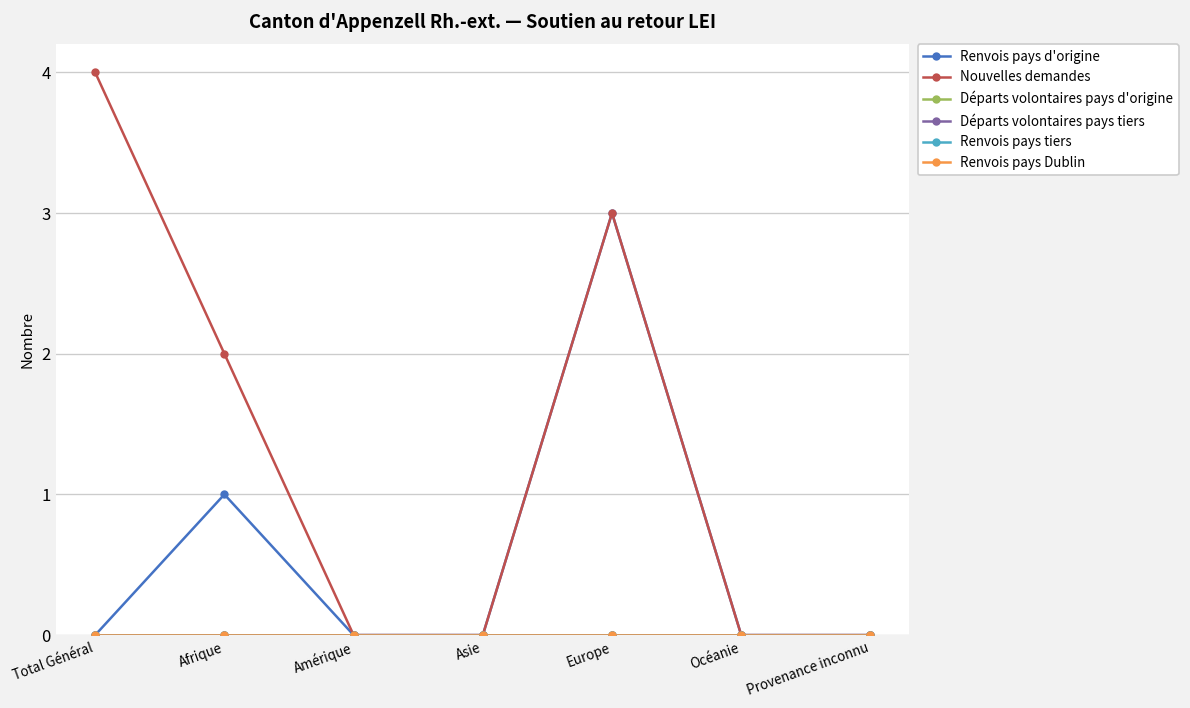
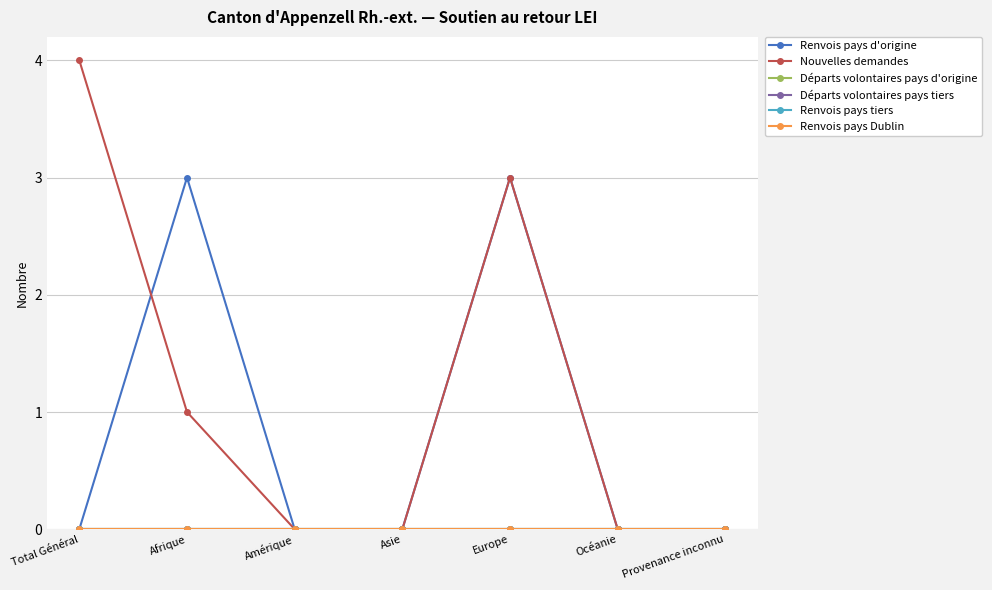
Renvois pays d'origine, Afrique: 1 -> 3
Nouvelles demandes, Afrique: 2 -> 1
